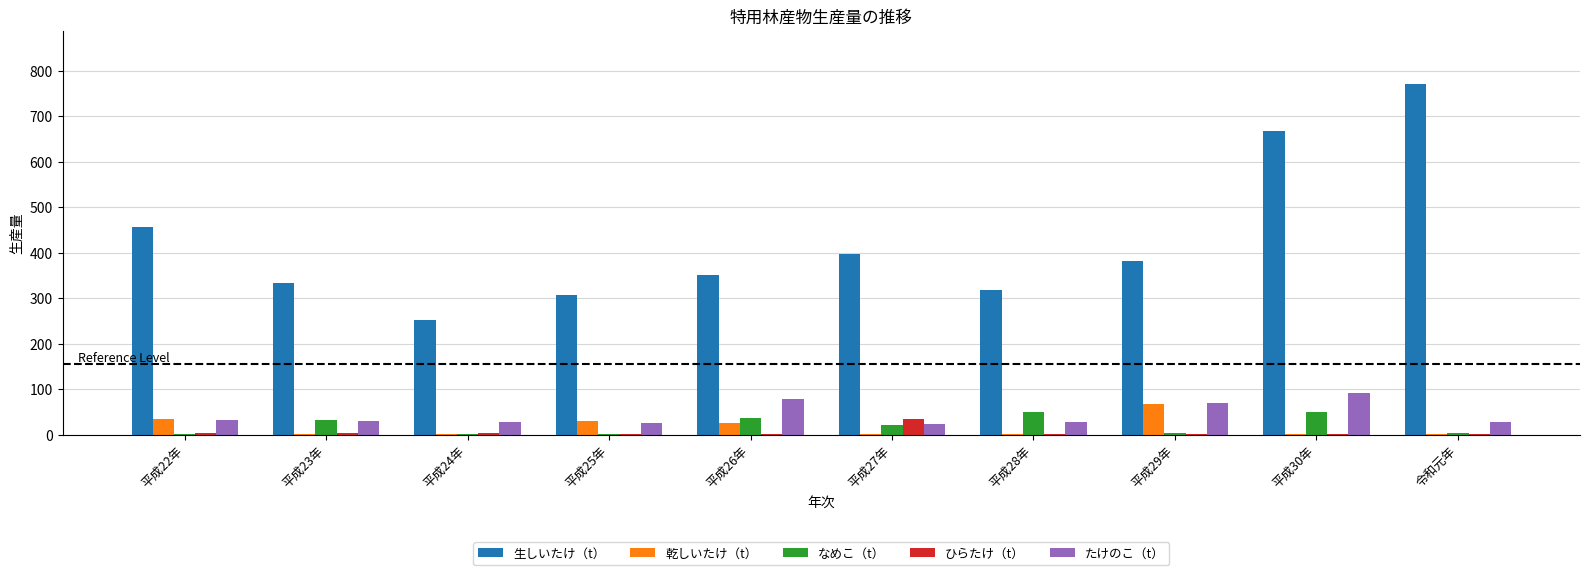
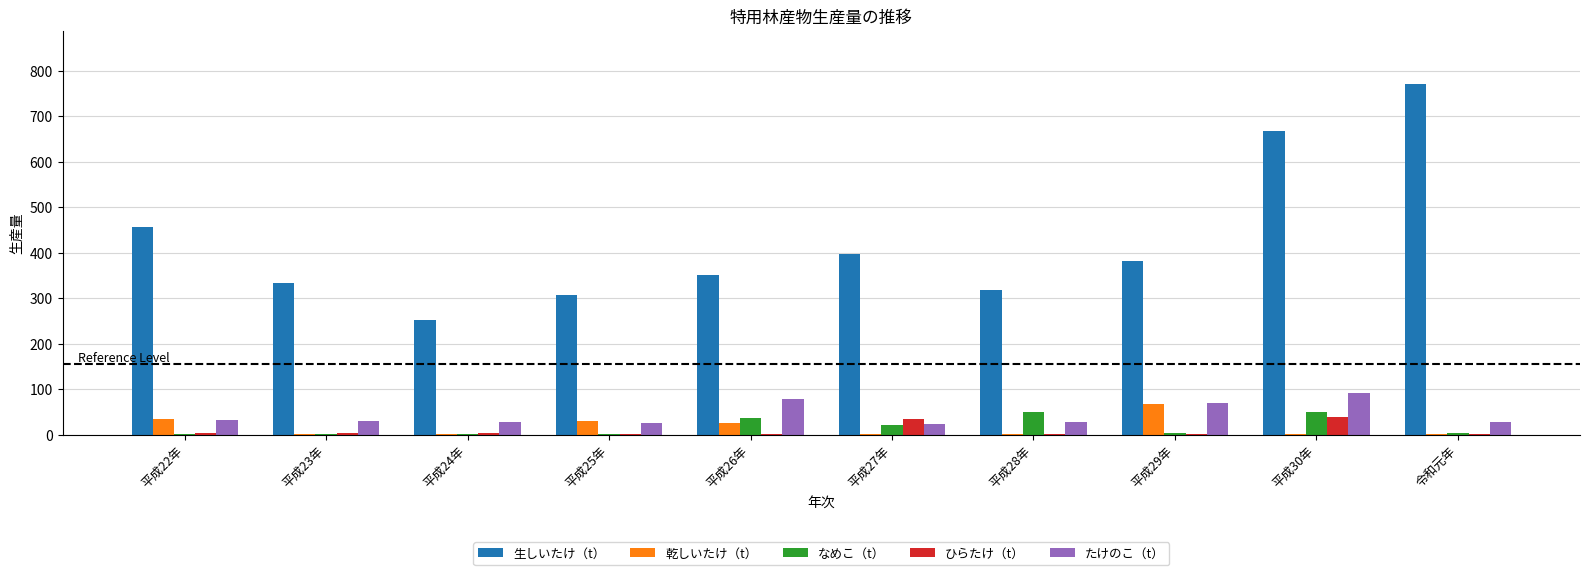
なめこ（t）, 平成23年: 30 -> 0
ひらたけ（t）, 平成30年: 0 -> 40
